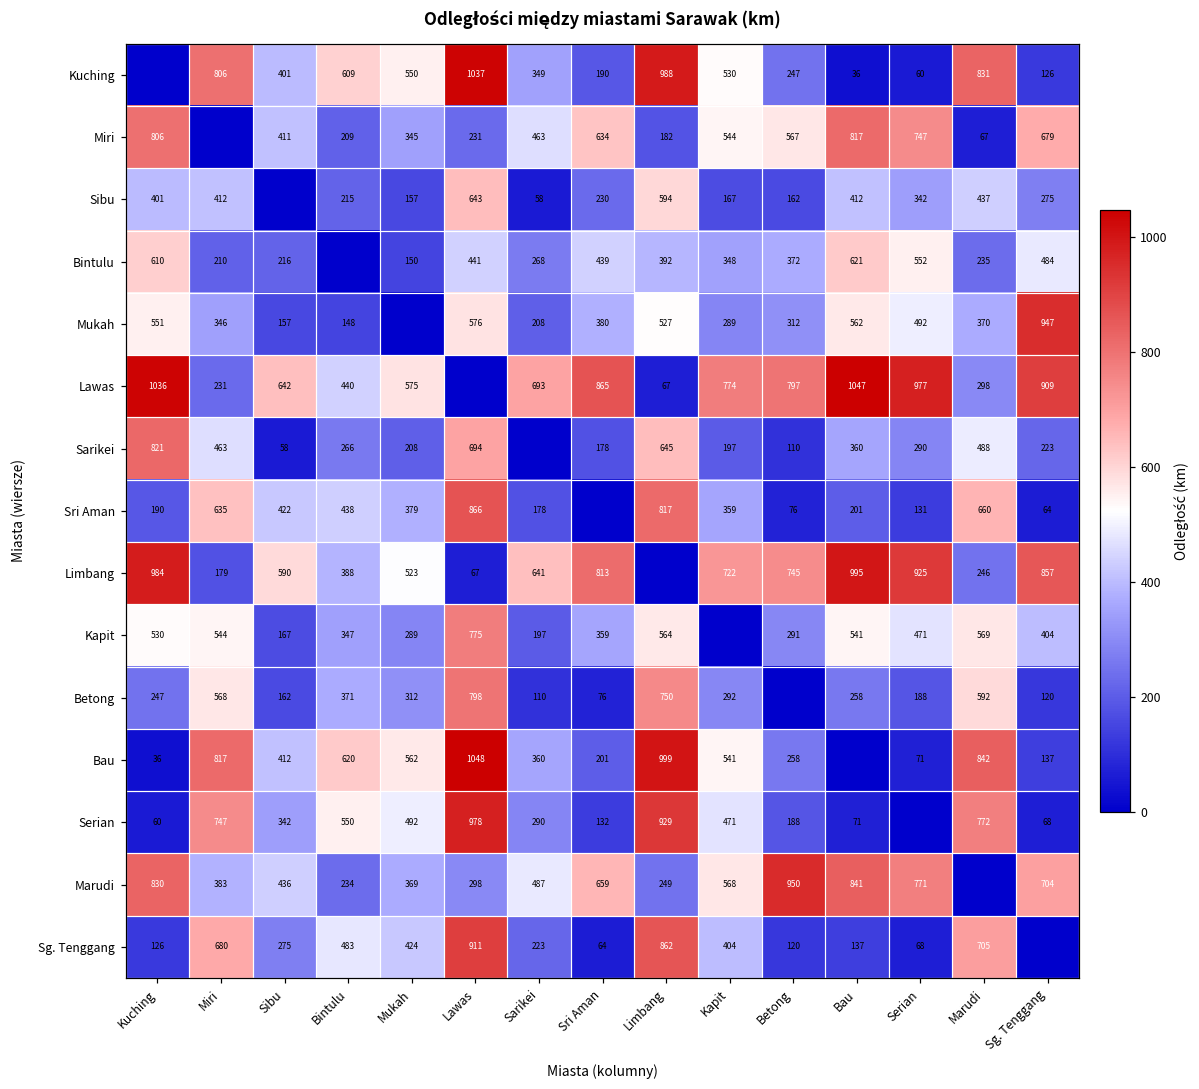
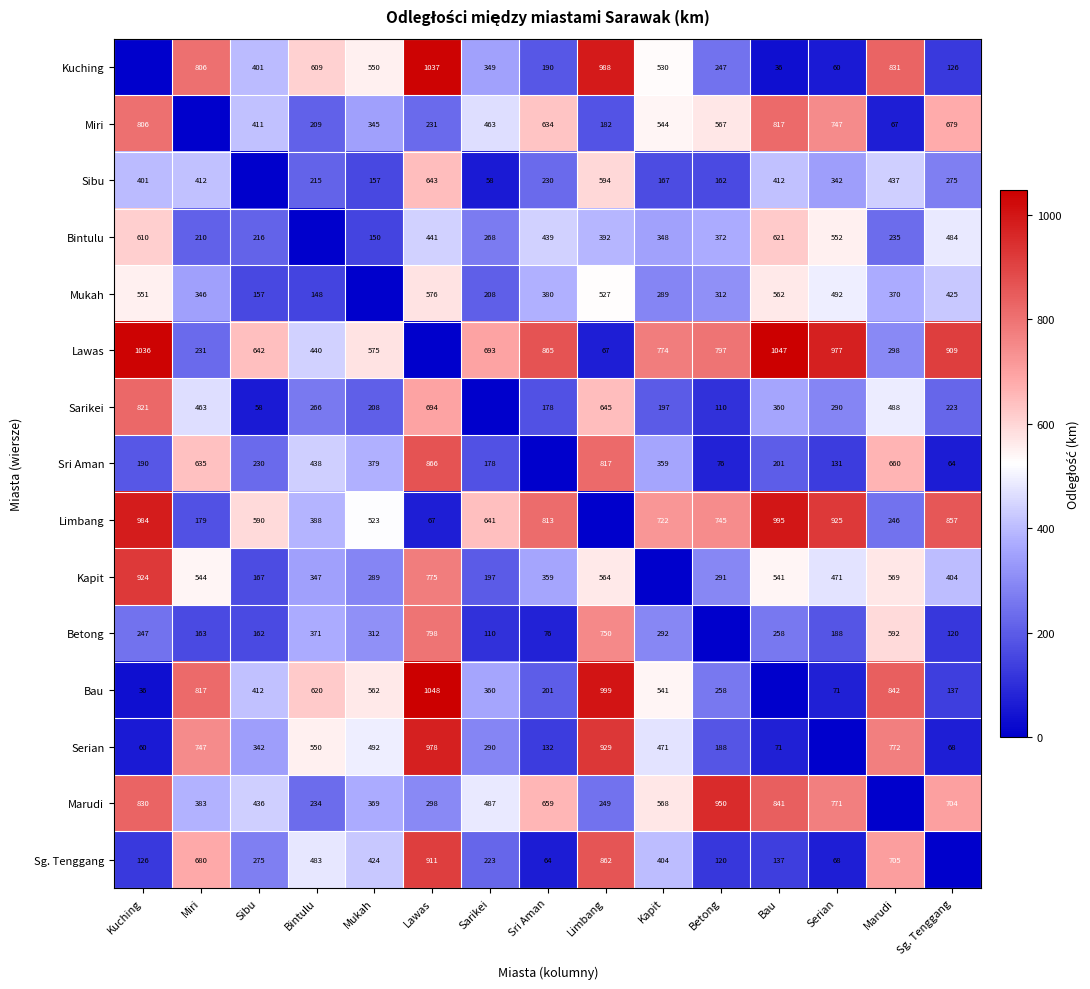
Mukah, Sg. Tenggang: 947 -> 425
Sri Aman, Sibu: 422 -> 230
Kapit, Kuching: 530 -> 924
Betong, Miri: 568 -> 163
